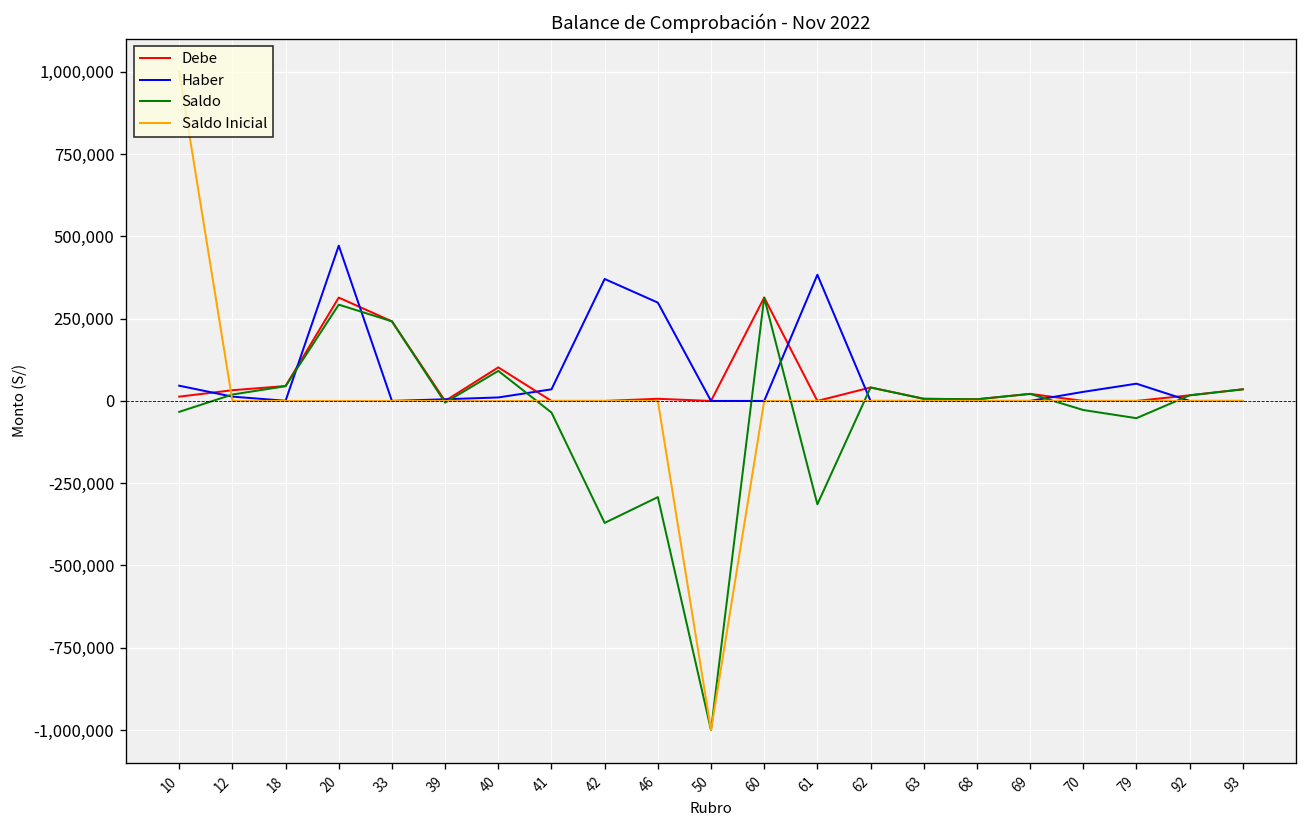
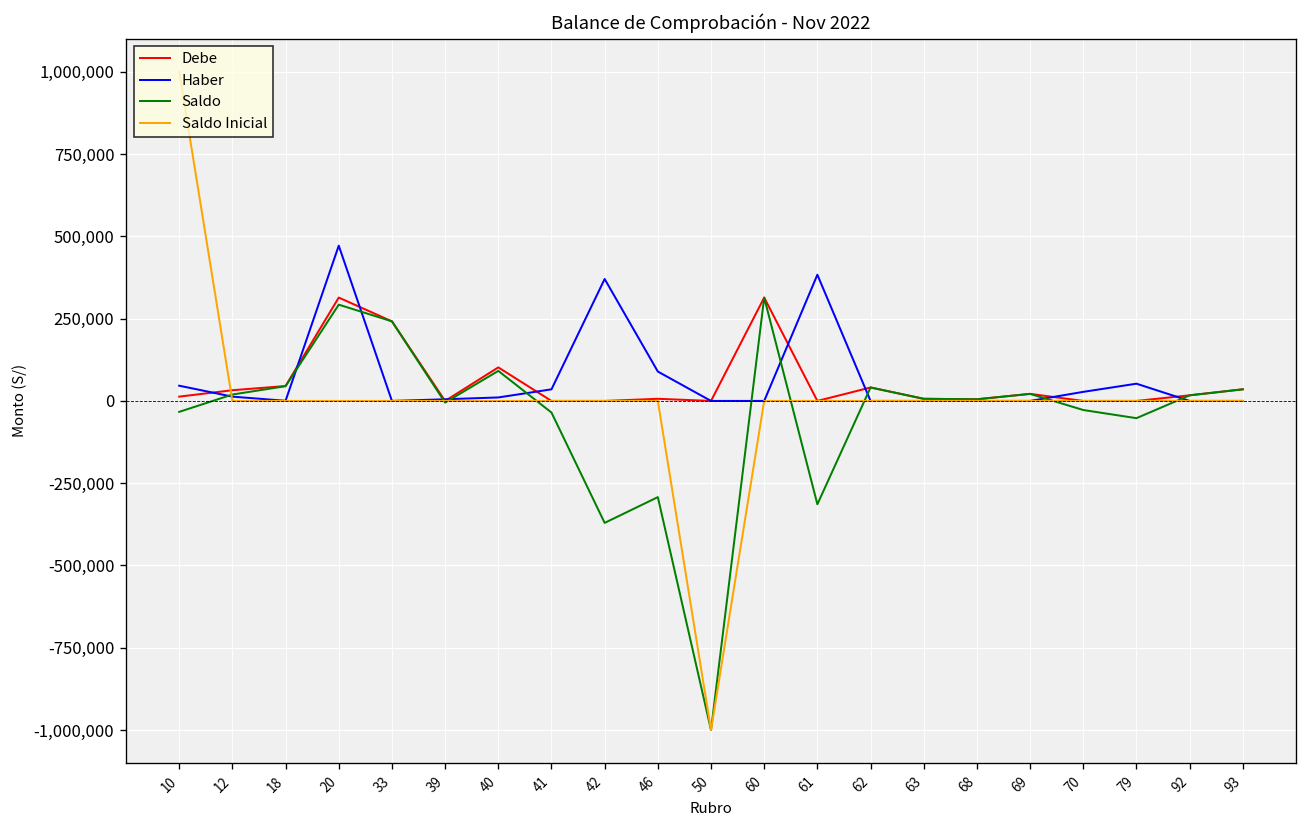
Haber, 46: 300,000 -> 90,000
